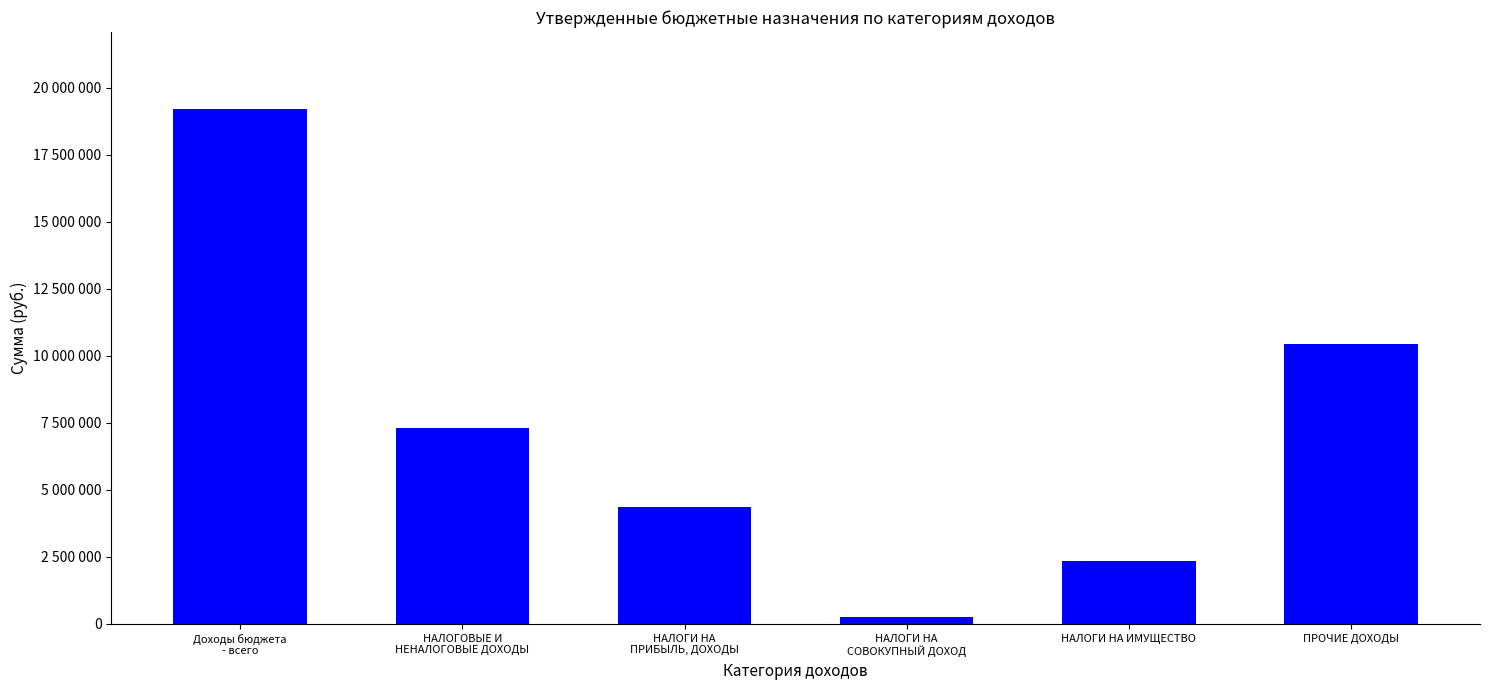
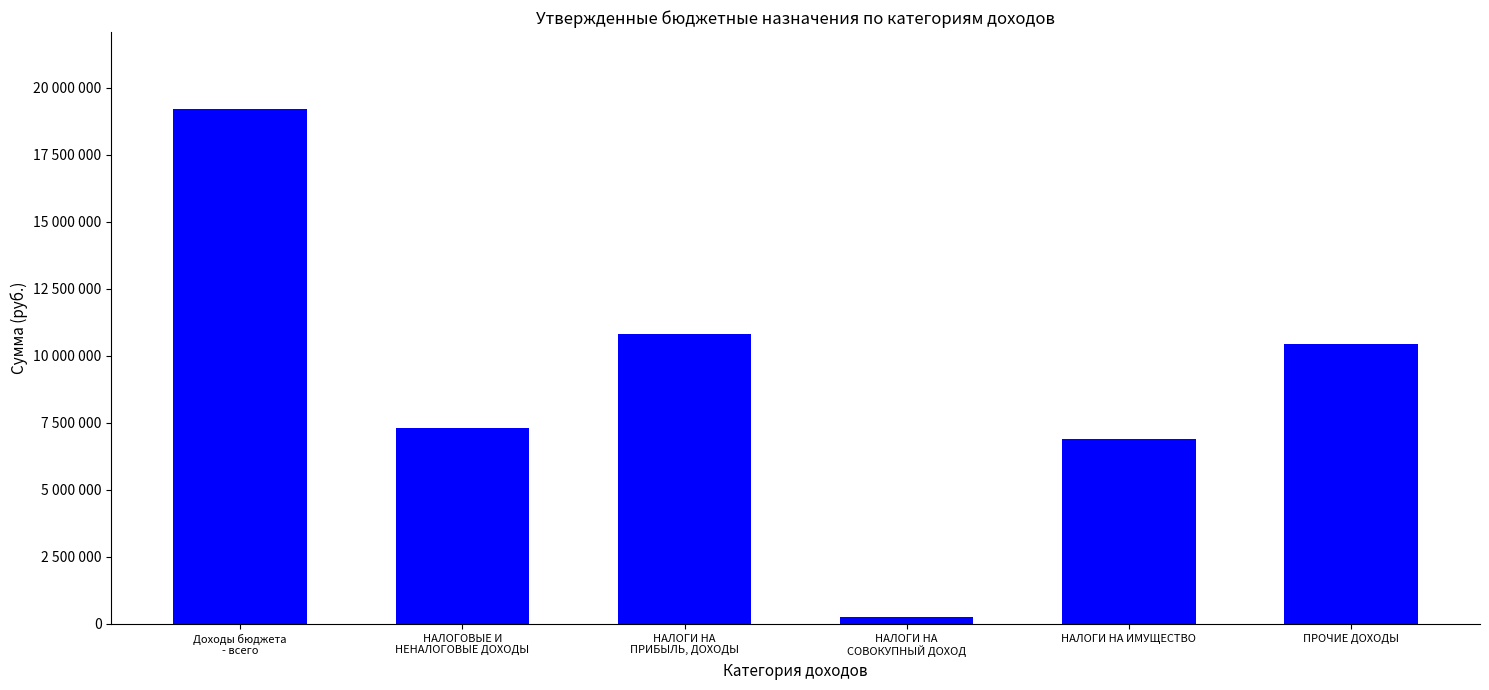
НАЛОГИ НА ПРИБЫЛЬ, ДОХОДЫ: 4400000 -> 10800000
НАЛОГИ НА ИМУЩЕСТВО: 2300000 -> 6900000
